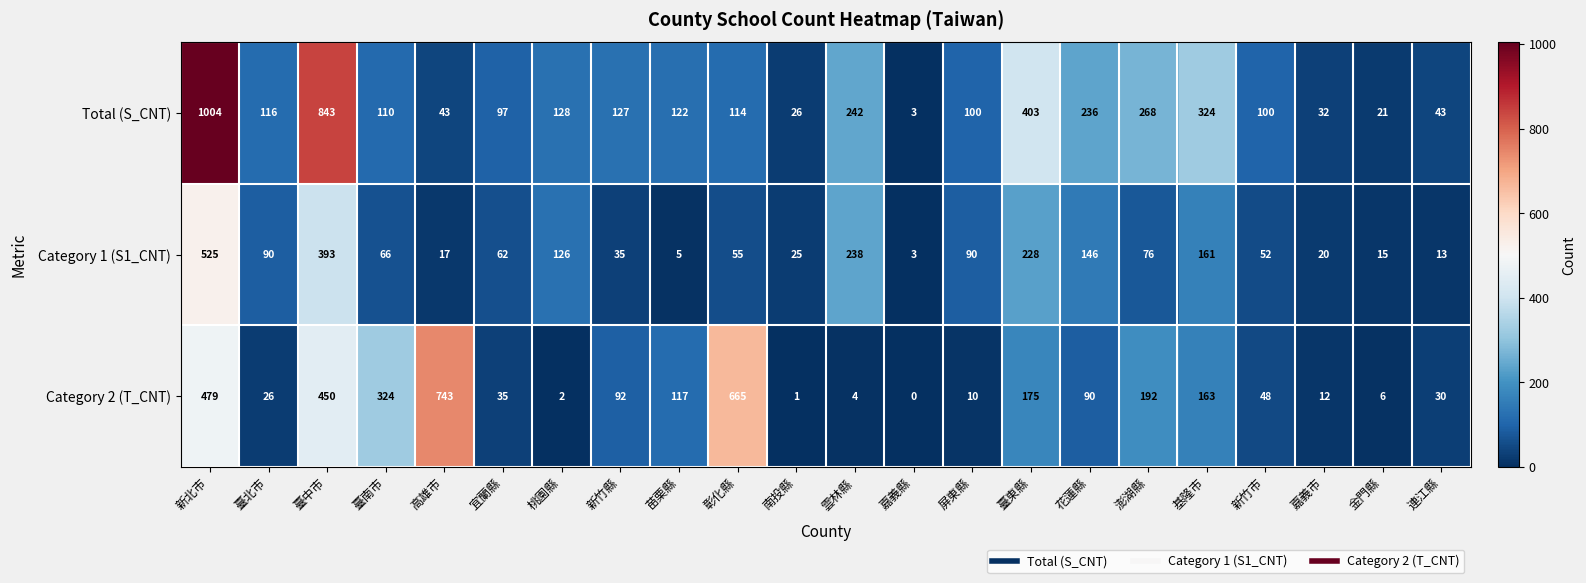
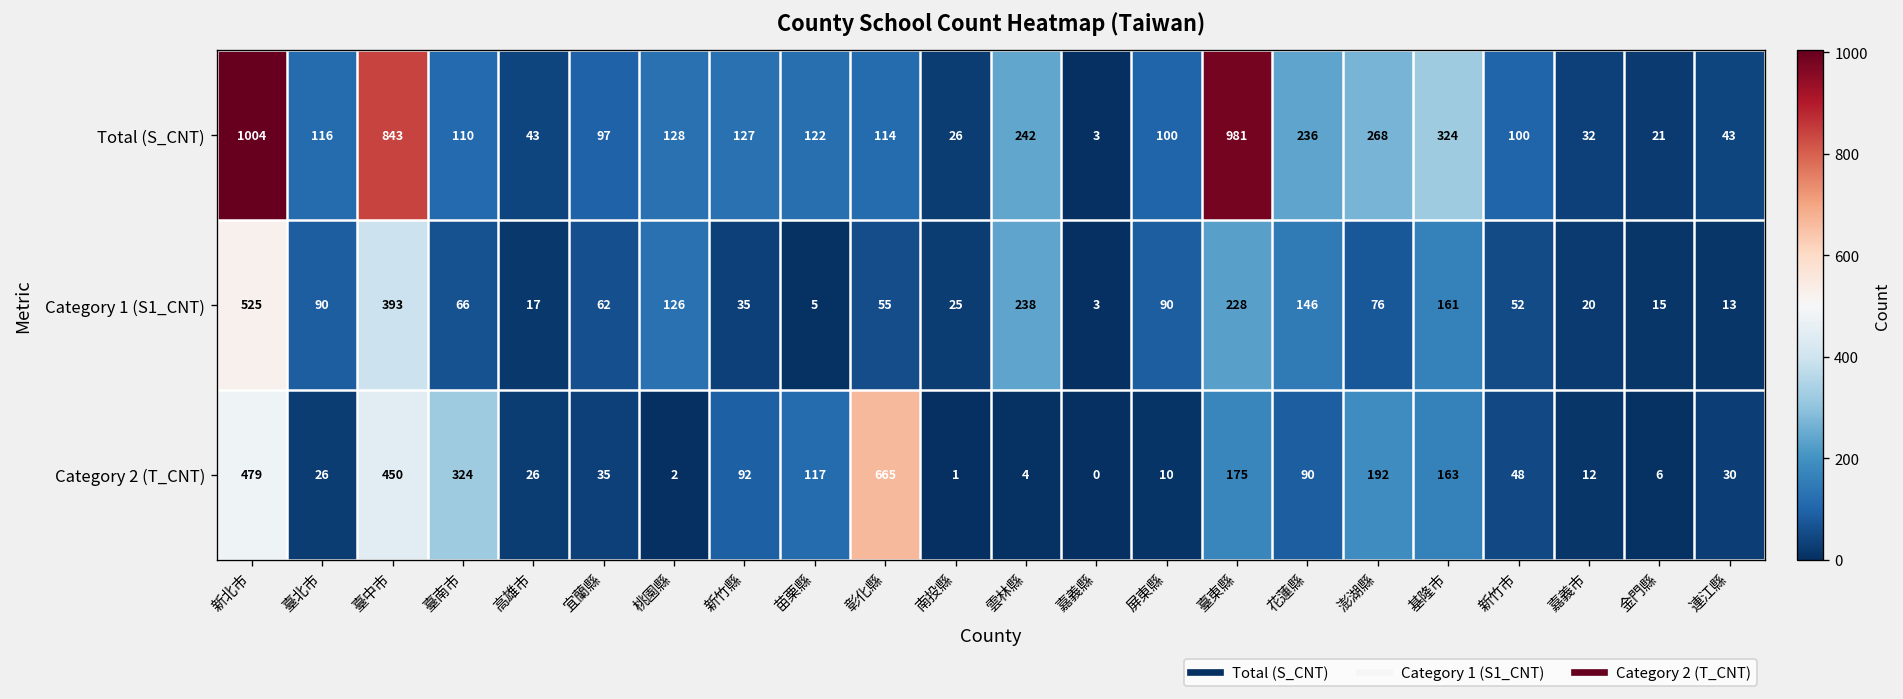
Total (S_CNT), 臺東縣: 403 -> 981
Category 2 (T_CNT), 高雄市: 743 -> 26
